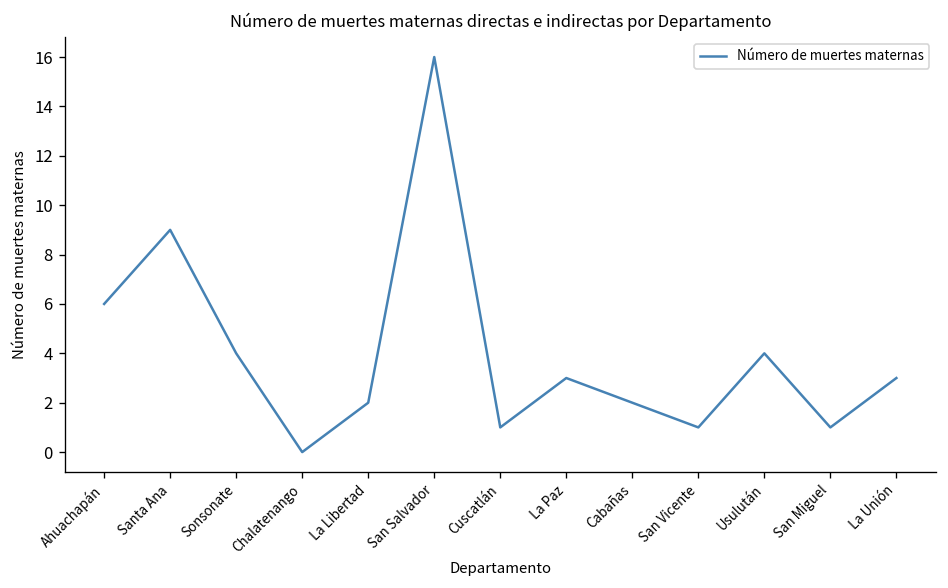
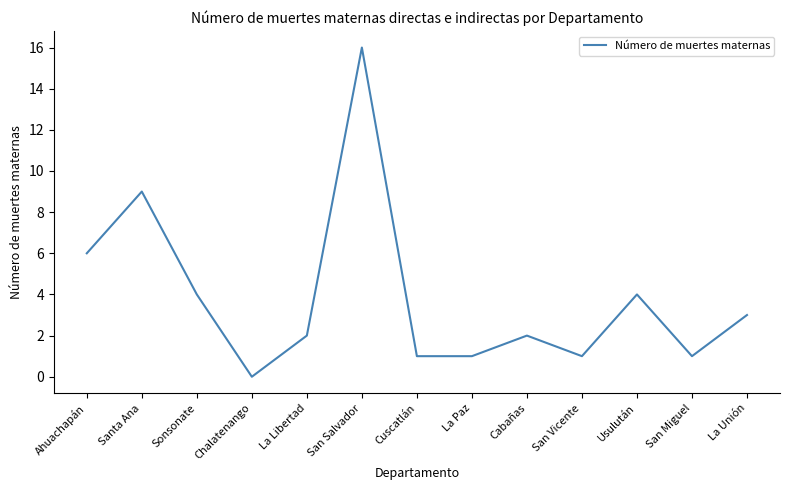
La Paz: 3 -> 1
